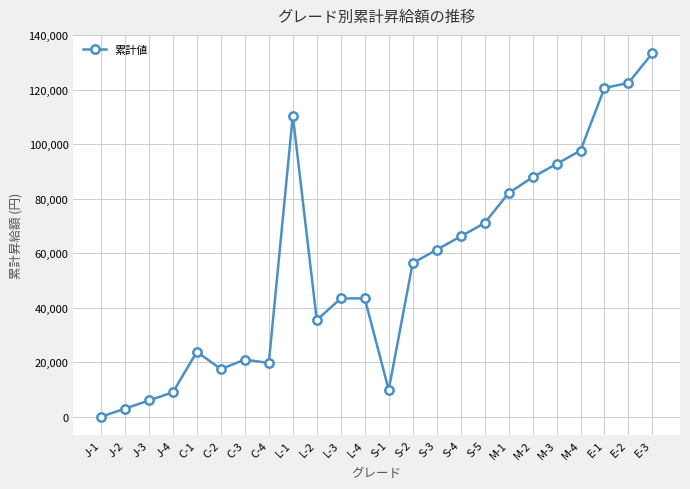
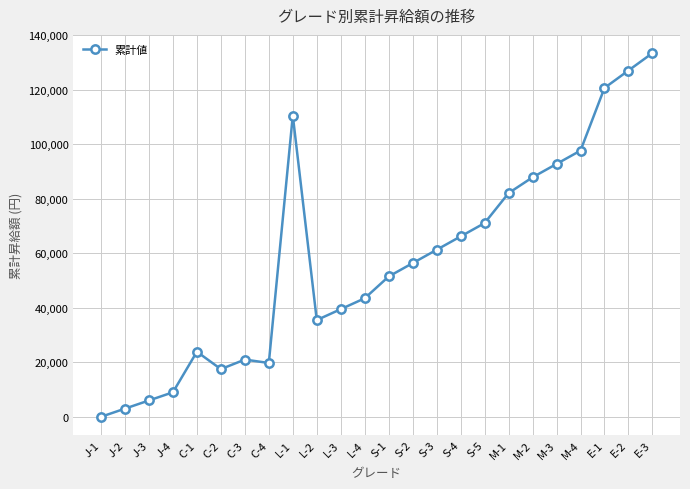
L-3: 43,000 -> 40,000
S-1: 10,000 -> 52,000
E-2: 123,000 -> 127,000
